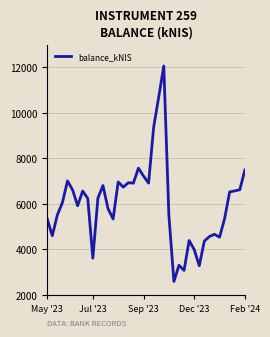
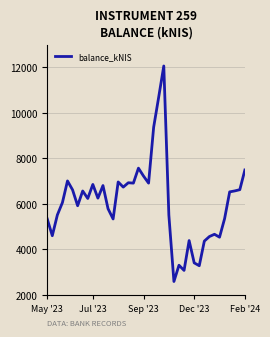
Jul '23: 3600 -> 6900
Dec '23: 4000 -> 3400
